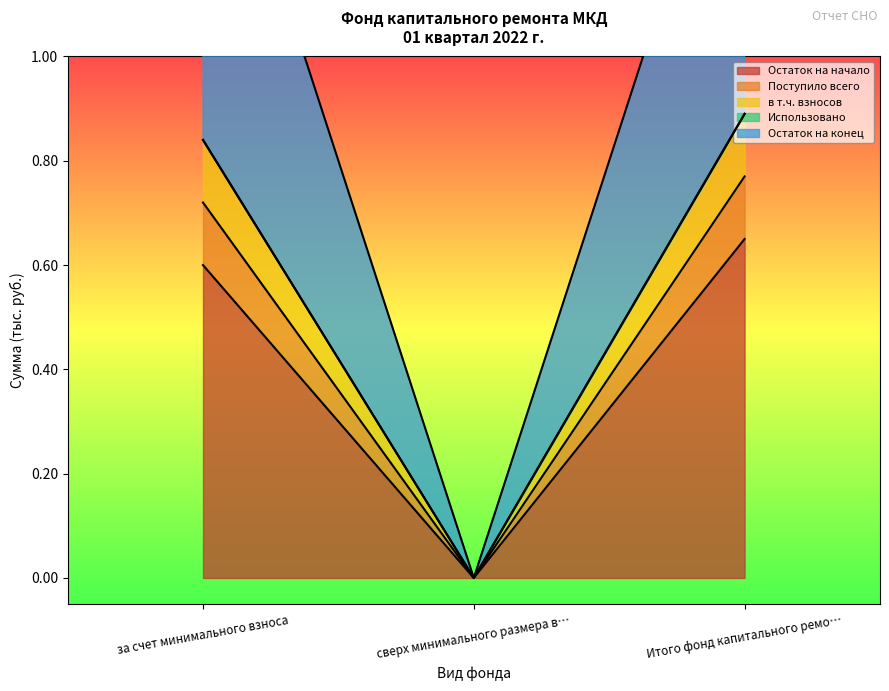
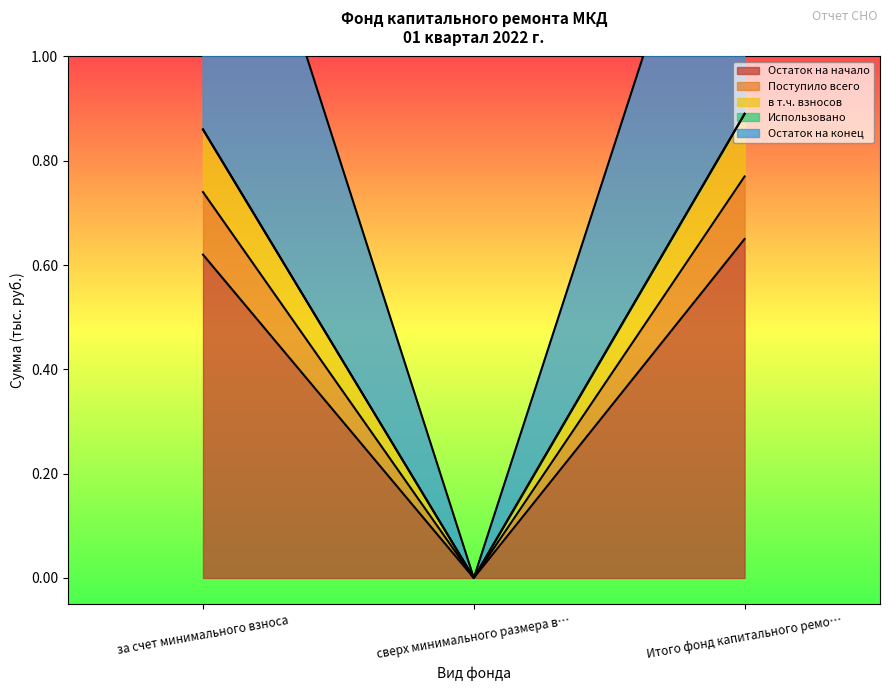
Остаток на начало, за счет минимального взноса: 0.60 -> 0.62
